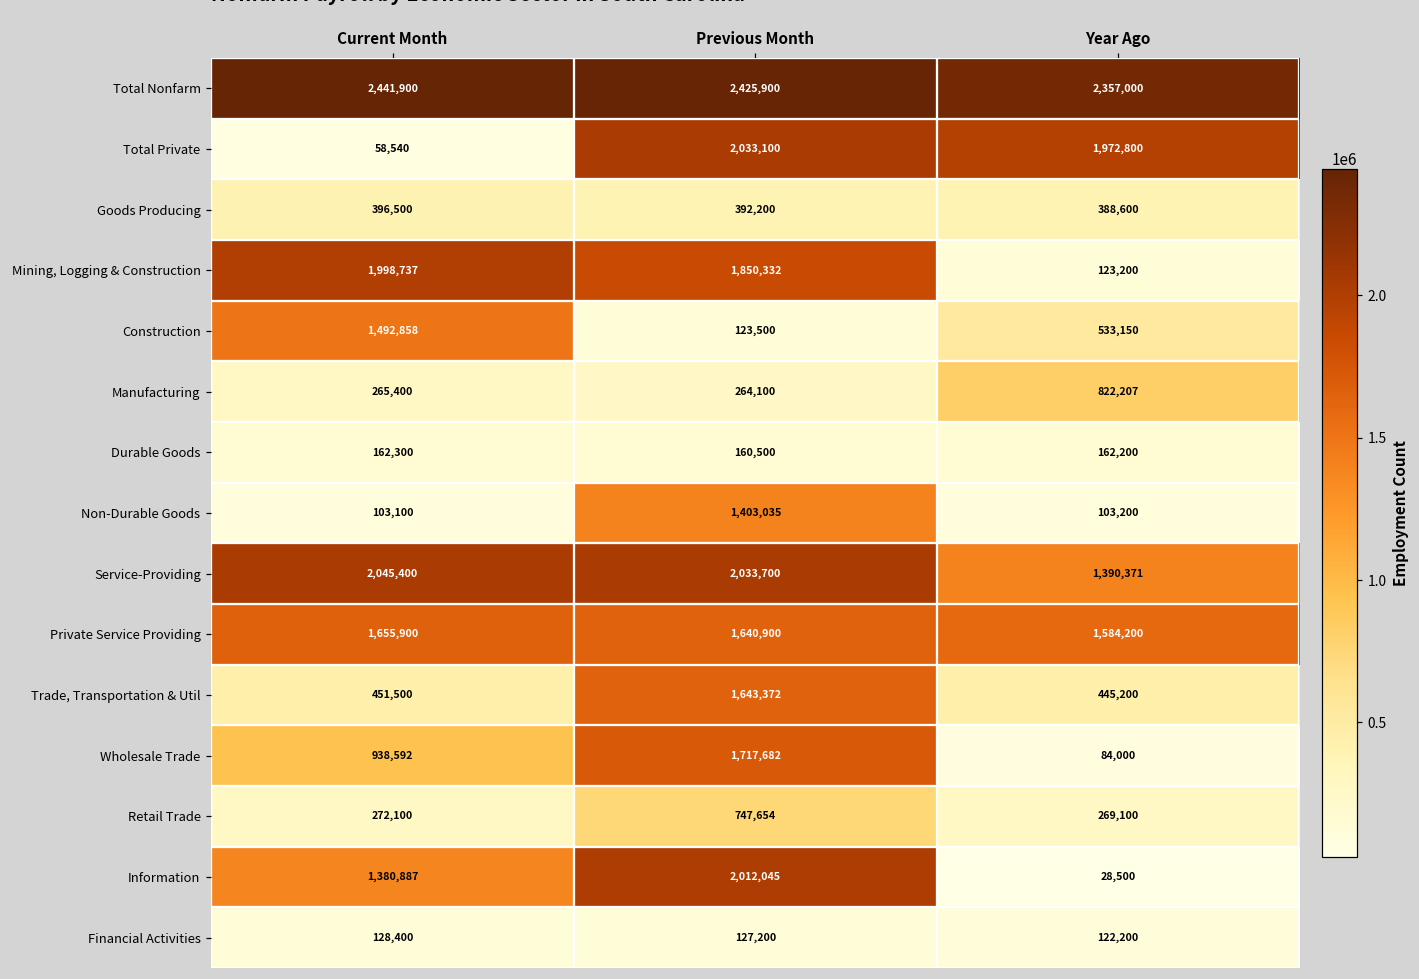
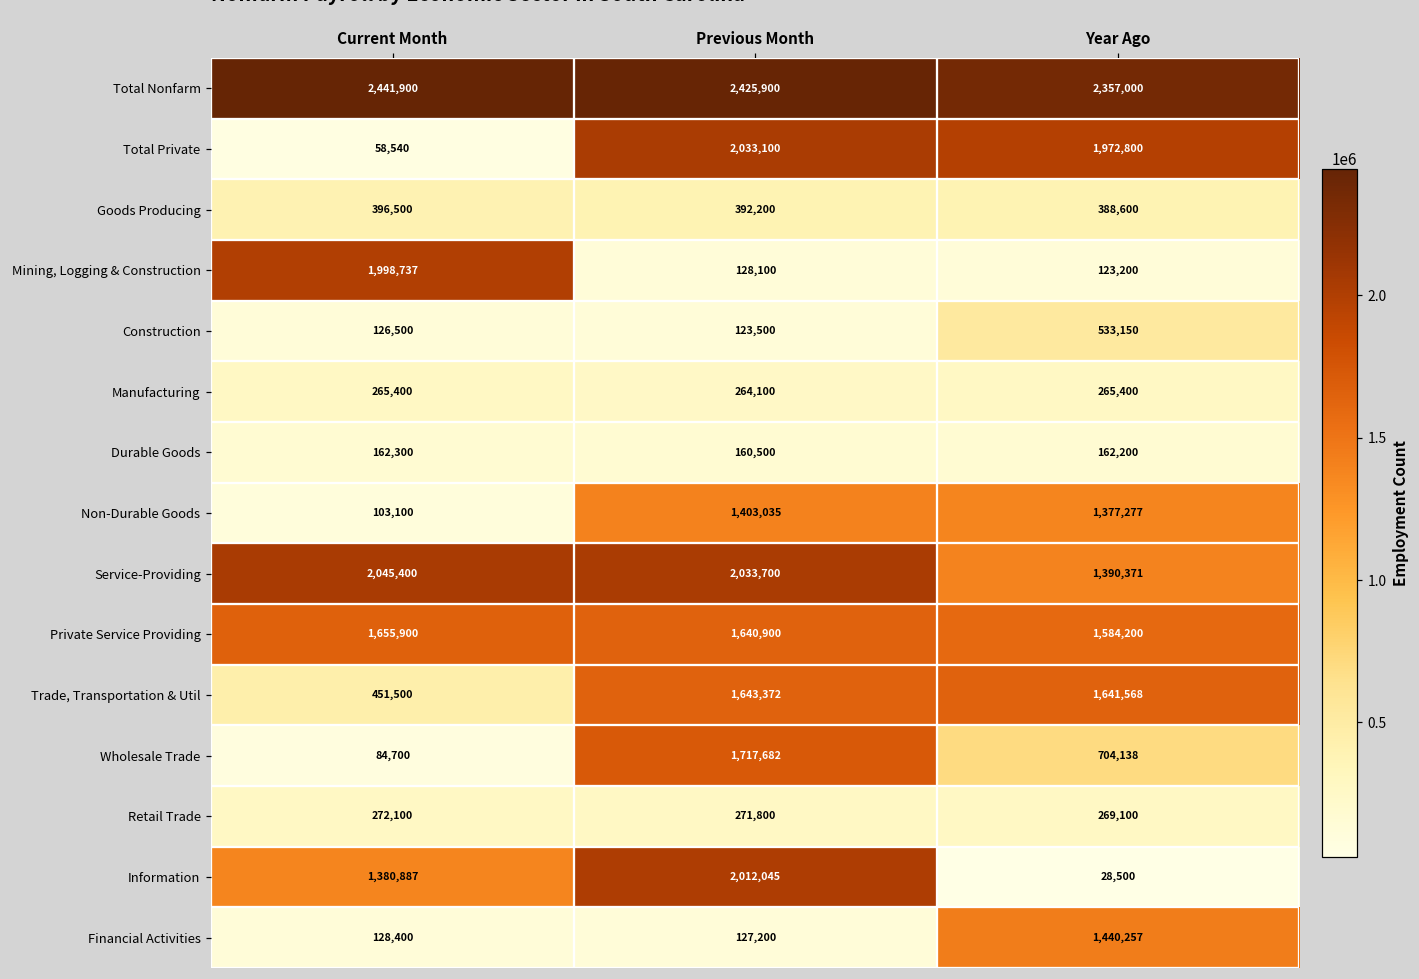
Mining, Logging & Construction, Previous Month: 1,850,332 -> 128,100
Construction, Current Month: 1,492,858 -> 126,500
Manufacturing, Year Ago: 822,207 -> 265,400
Non-Durable Goods, Year Ago: 103,200 -> 1,377,277
Trade, Transportation & Util, Year Ago: 445,200 -> 1,641,568
Wholesale Trade, Current Month: 938,592 -> 84,700
Wholesale Trade, Year Ago: 84,000 -> 704,138
Retail Trade, Previous Month: 747,654 -> 271,800
Financial Activities, Year Ago: 122,200 -> 1,440,257
